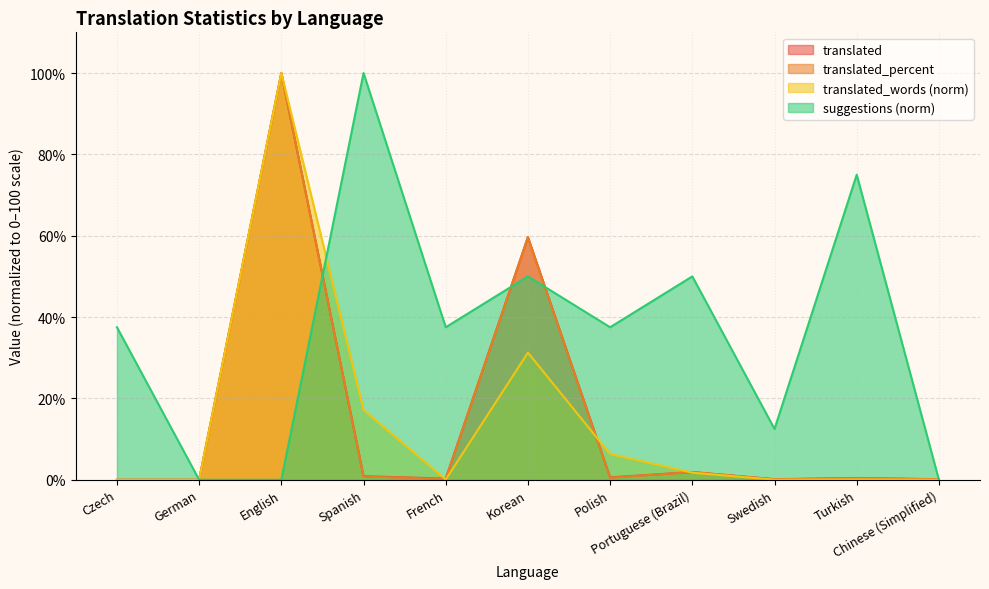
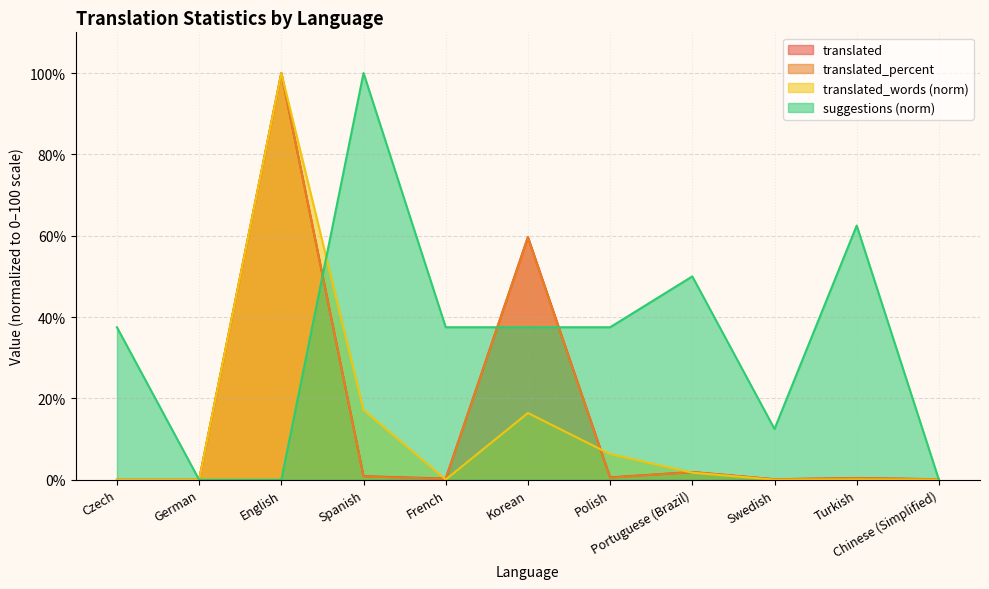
translated_words (norm), Korean: 31% -> 16%
suggestions (norm), Korean: 50% -> 38%
suggestions (norm), Turkish: 75% -> 63%
